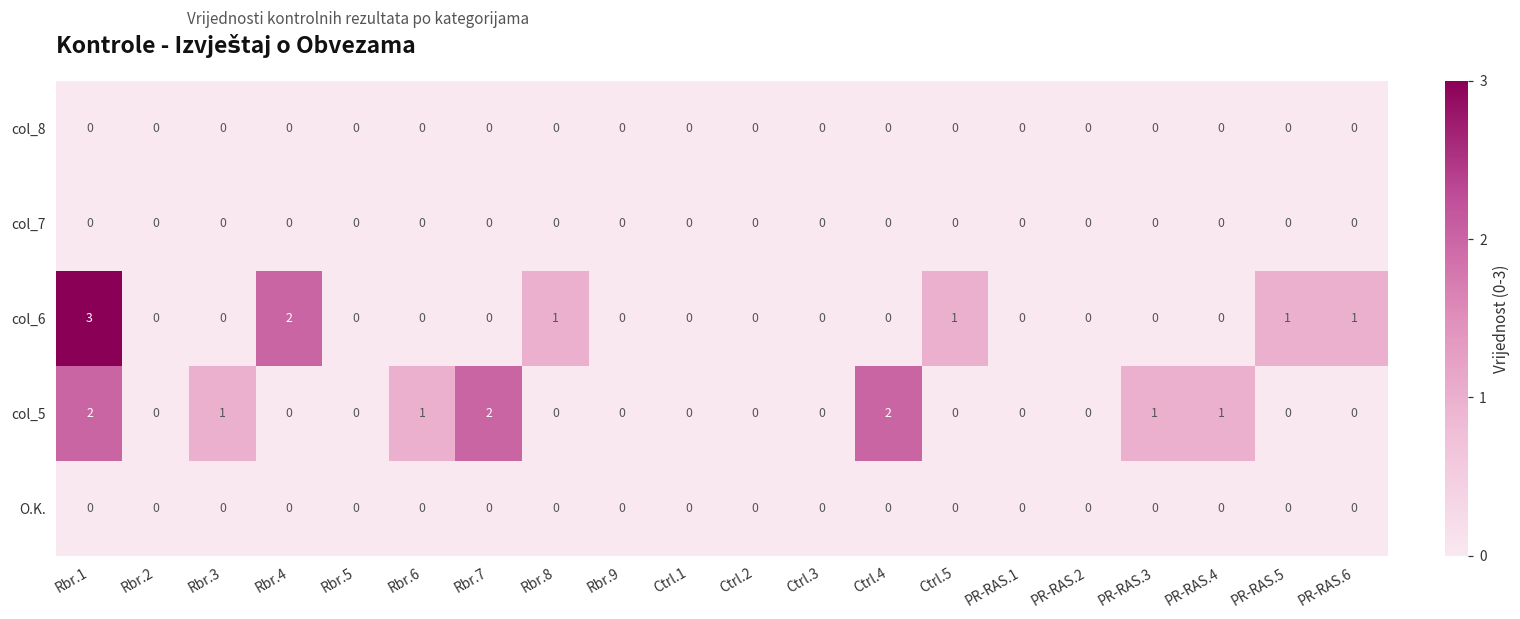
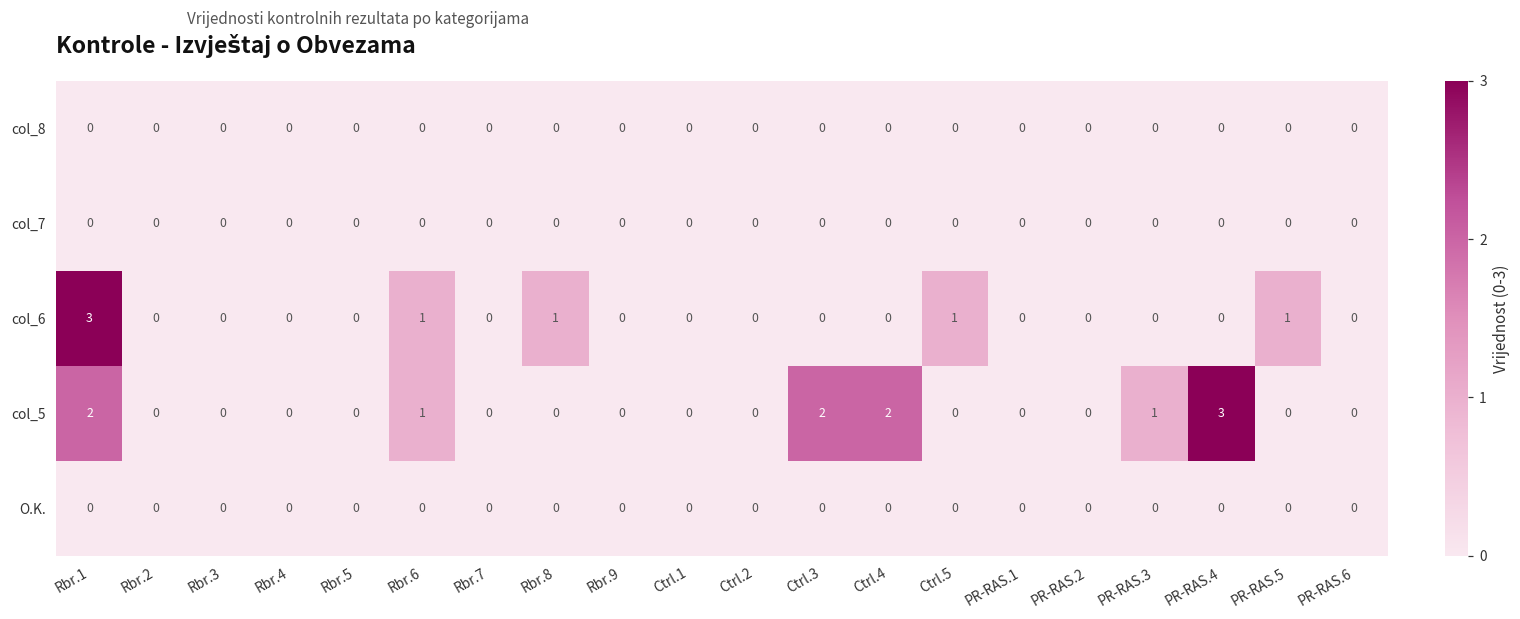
col_6, Rbr.4: 2 -> 0
col_6, Rbr.6: 0 -> 1
col_6, PR-RAS.6: 1 -> 0
col_5, Rbr.3: 1 -> 0
col_5, Rbr.7: 2 -> 0
col_5, Ctrl.3: 0 -> 2
col_5, PR-RAS.4: 1 -> 3
